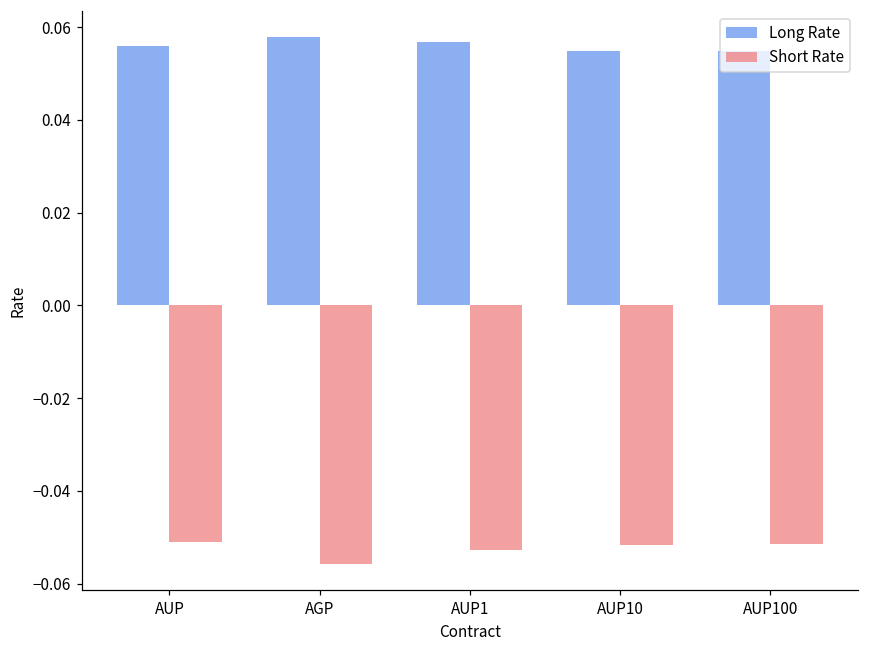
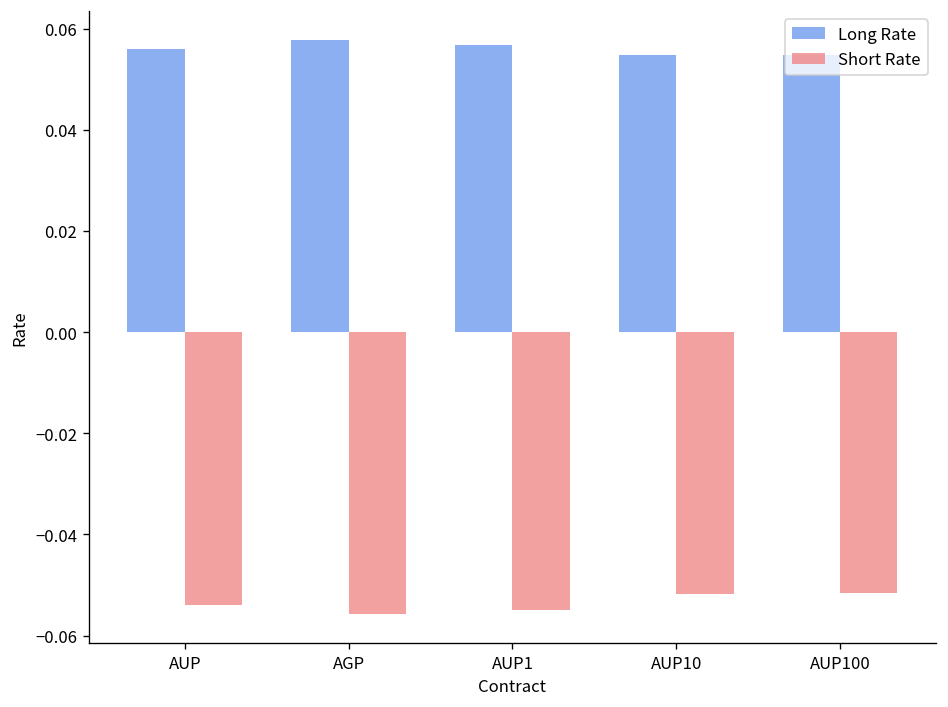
Short Rate, AUP: -0.051 -> -0.054
Short Rate, AUP1: -0.053 -> -0.055
